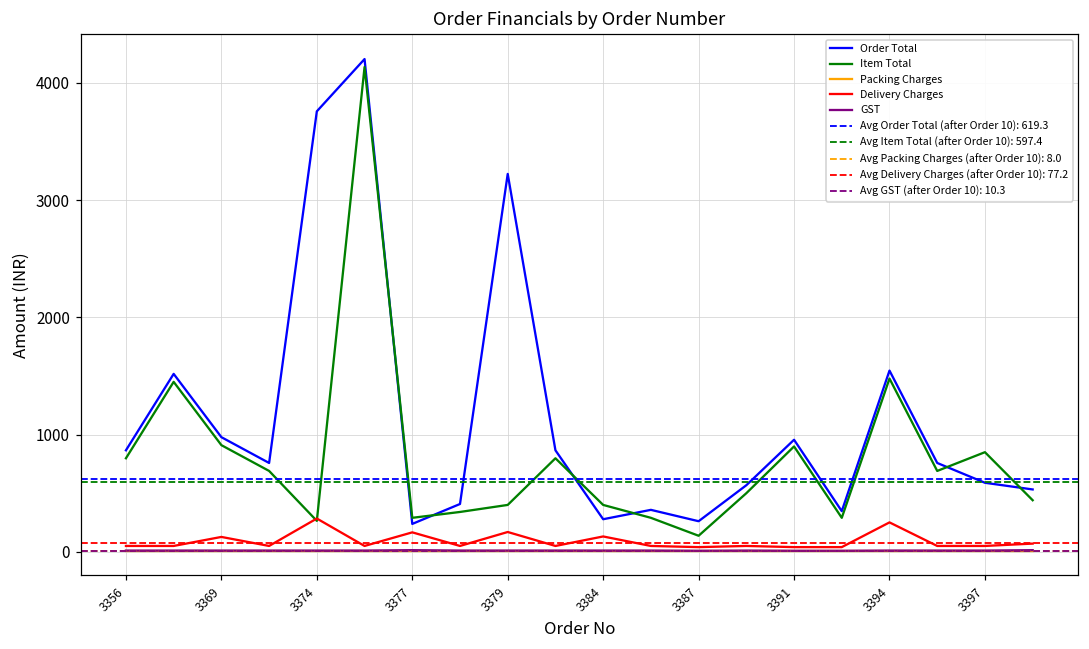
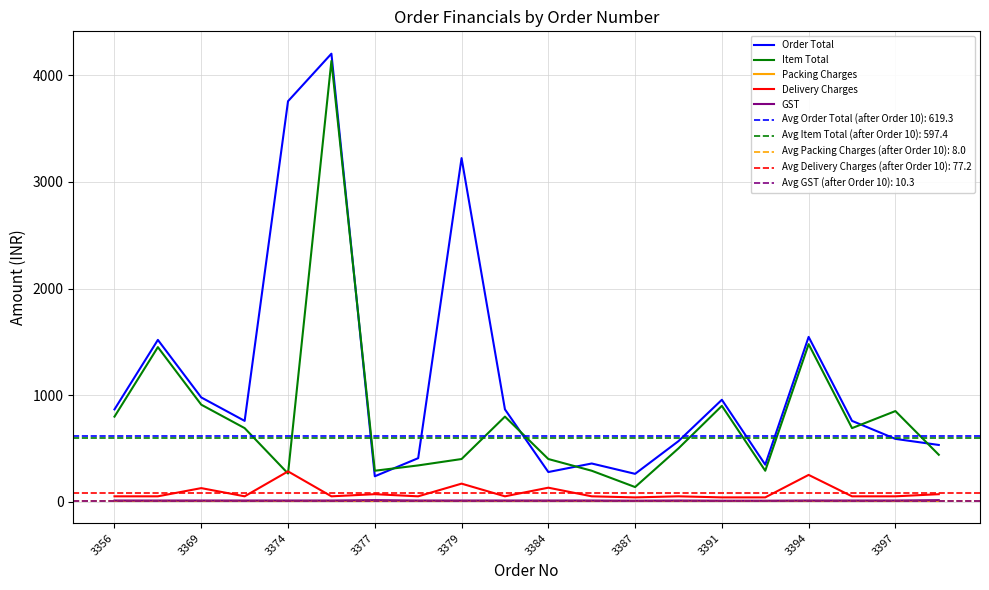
Delivery Charges, 3377: 170 -> 70
